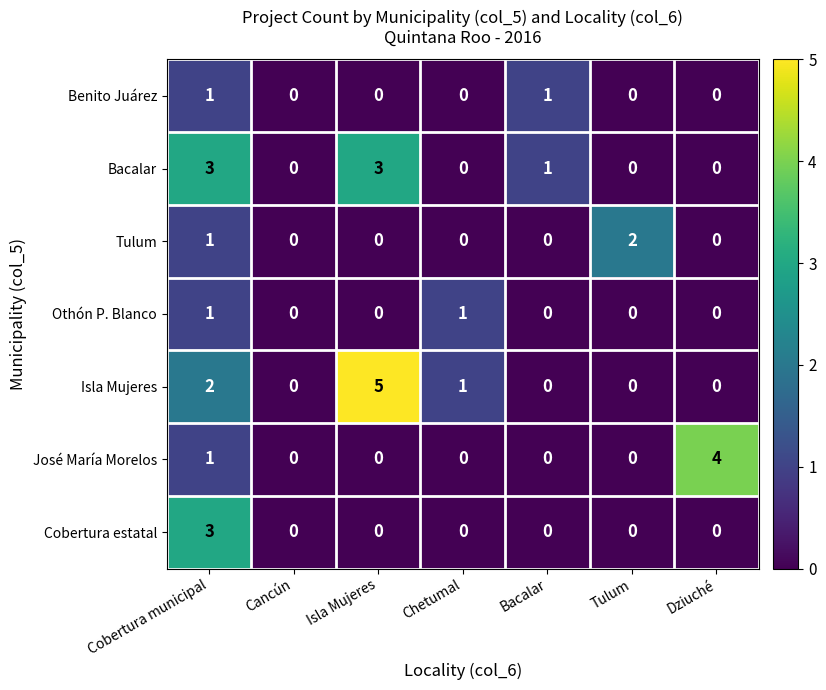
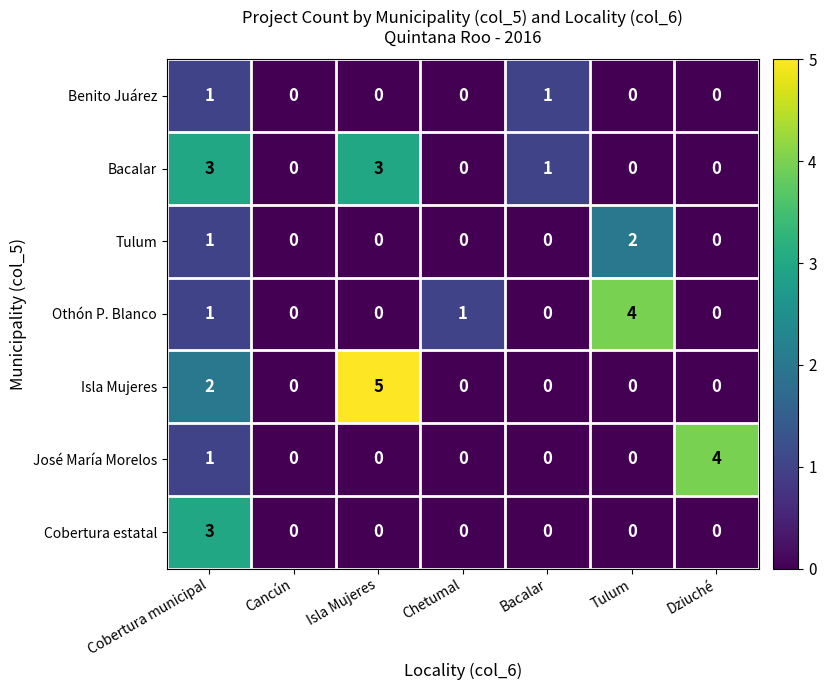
Othón P. Blanco, Tulum: 0 -> 4
Isla Mujeres, Chetumal: 1 -> 0
